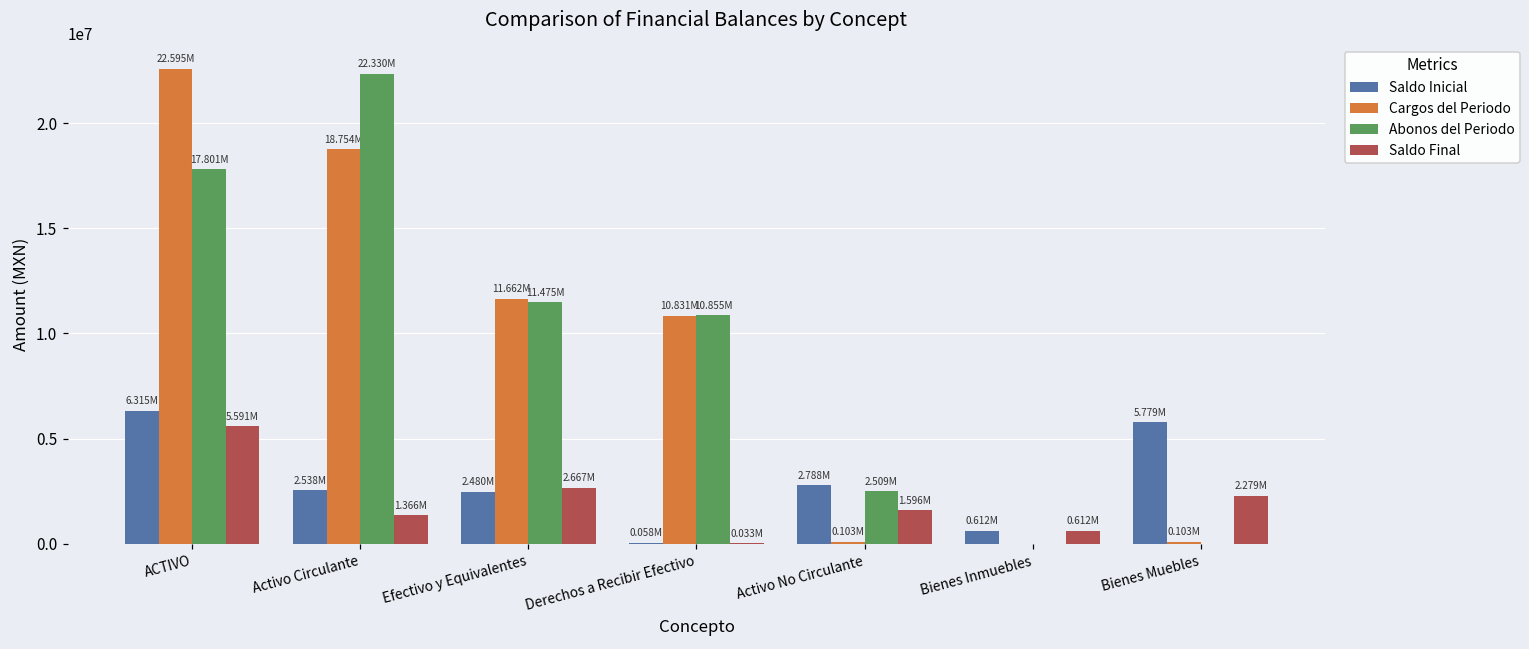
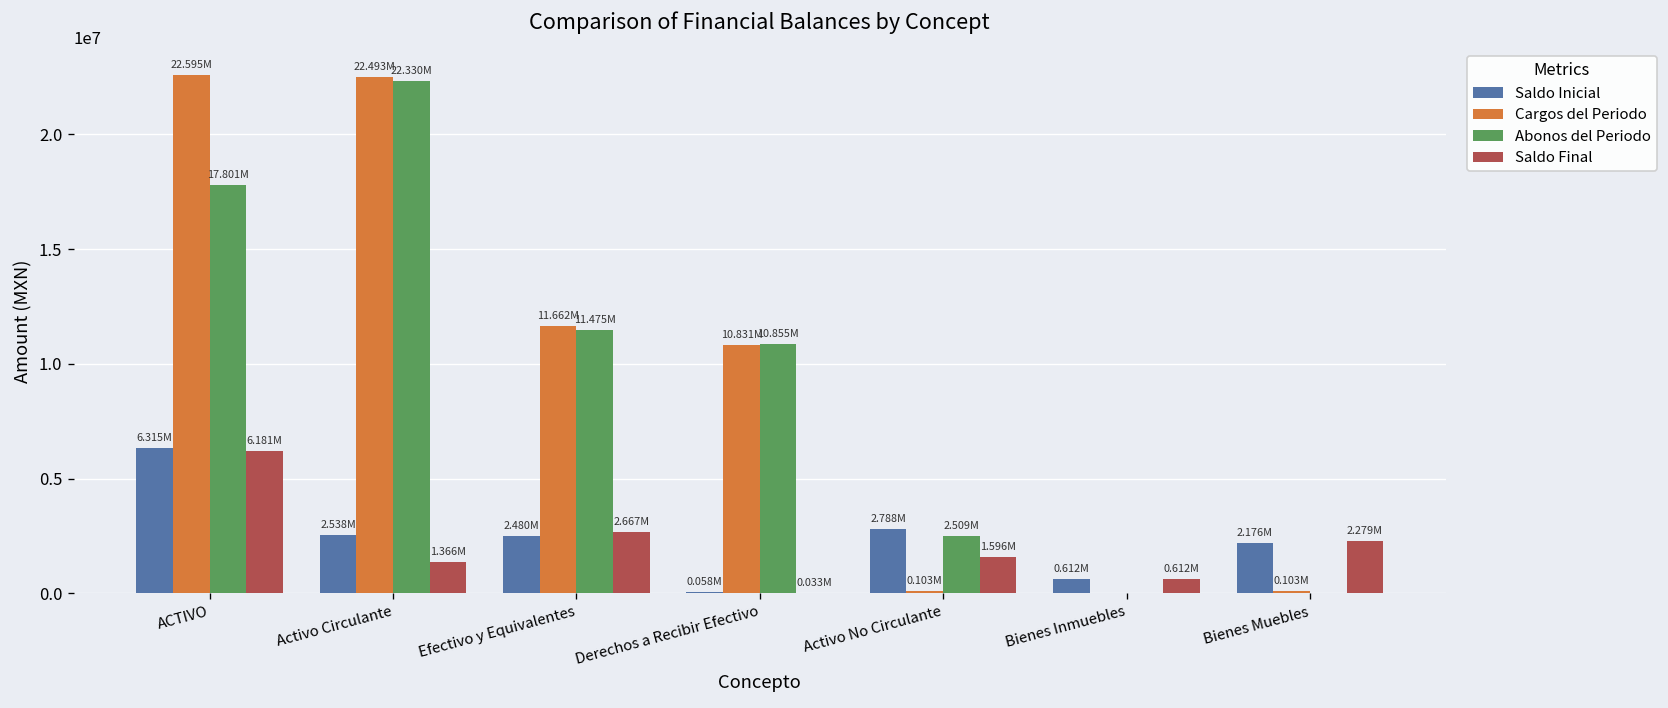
Saldo Final, ACTIVO: 5.591M -> 6.181M
Cargos del Periodo, Activo Circulante: 18.754M -> 22.493M
Saldo Inicial, Bienes Muebles: 5.779M -> 2.176M
